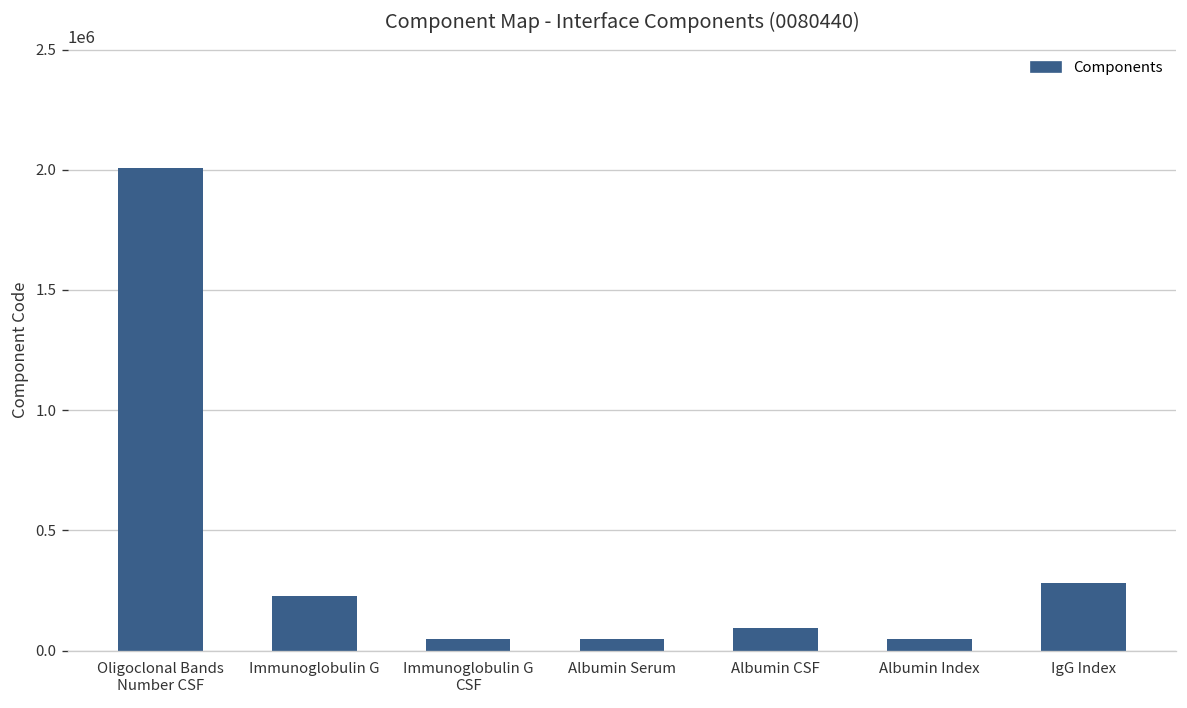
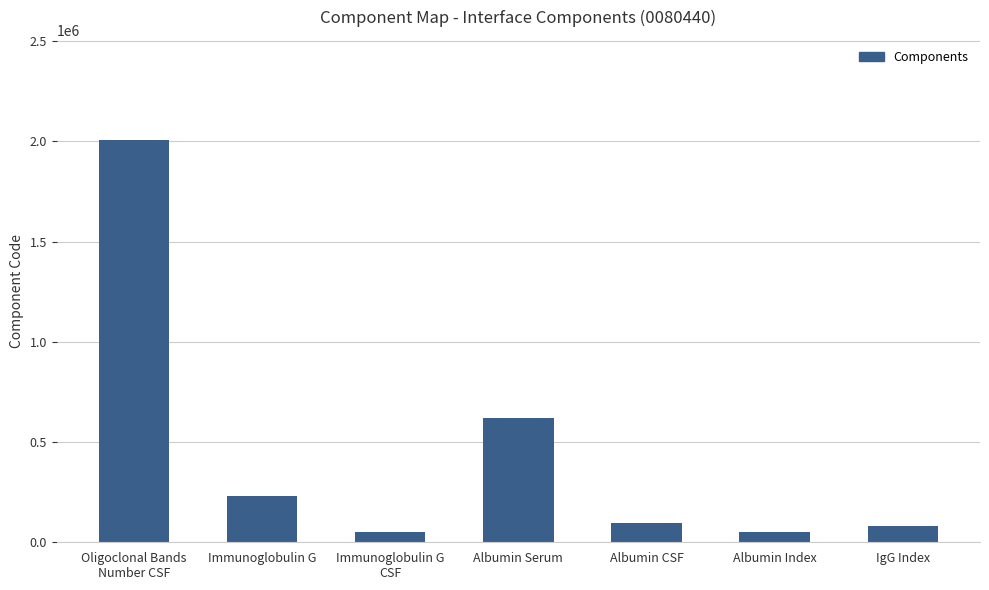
Albumin Serum: 50000 -> 620000
IgG Index: 280000 -> 80000
